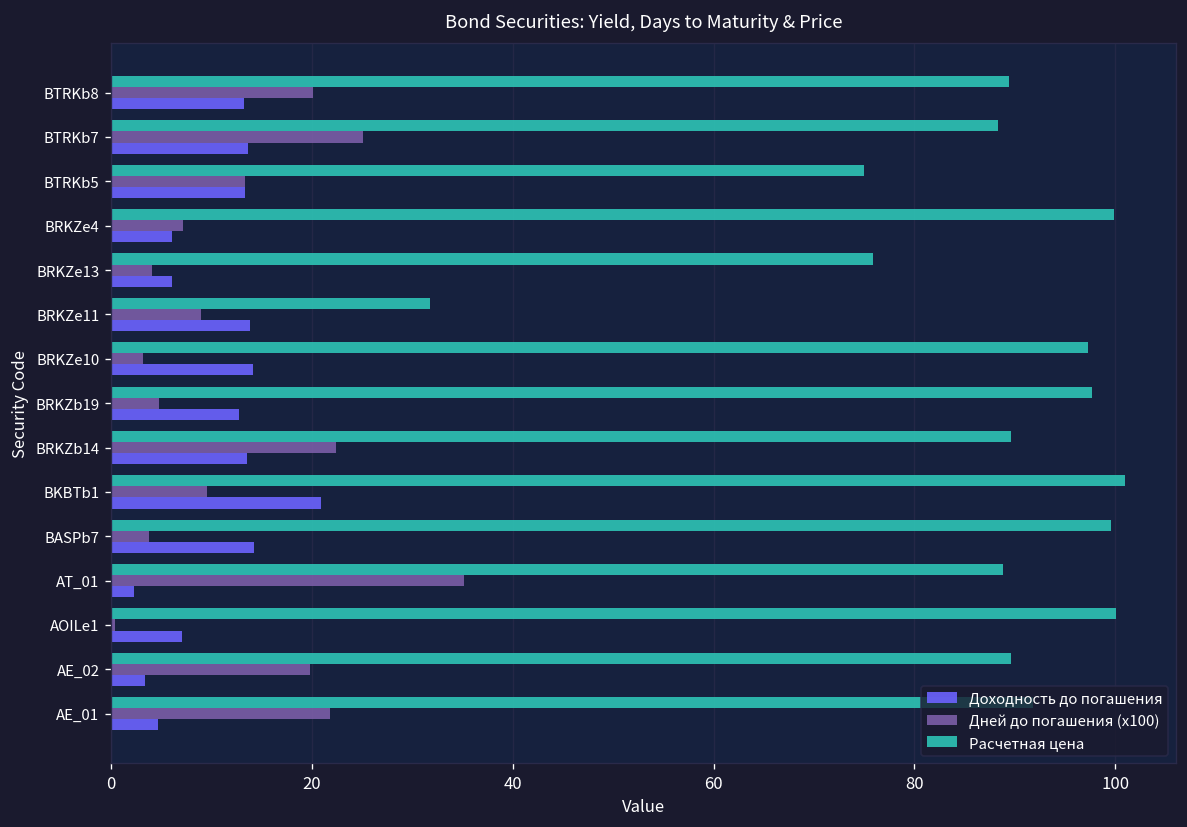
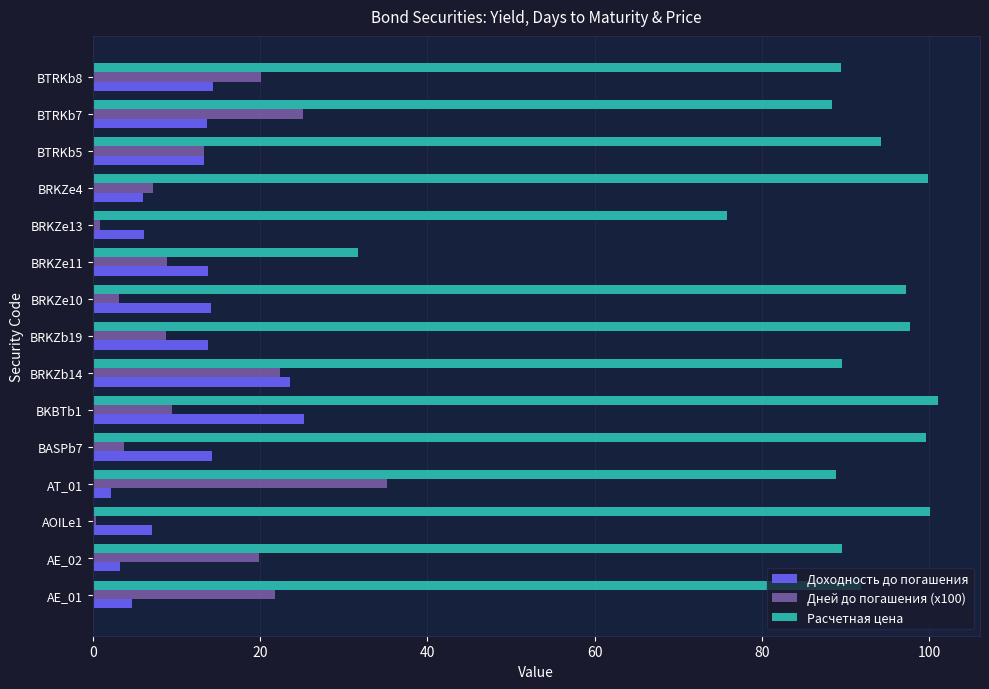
Доходность до погашения, BTRKb8: 13 -> 14
Расчетная цена, BTRKb5: 75 -> 94
Дней до погашения (x100), BRKZe13: 4 -> 1
Дней до погашения (x100), BRKZb19: 5 -> 9
Доходность до погашения, BRKZb19: 13 -> 14
Доходность до погашения, BRKZb14: 14 -> 24
Доходность до погашения, BKBTb1: 21 -> 25
